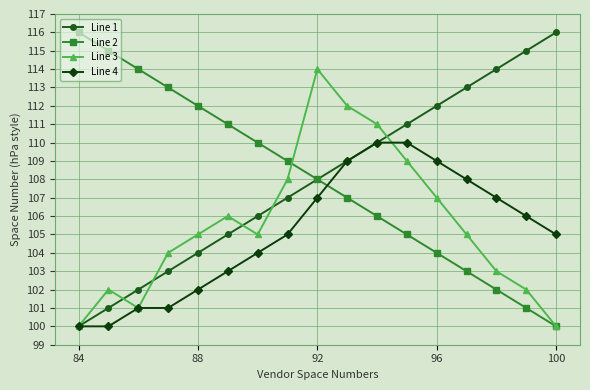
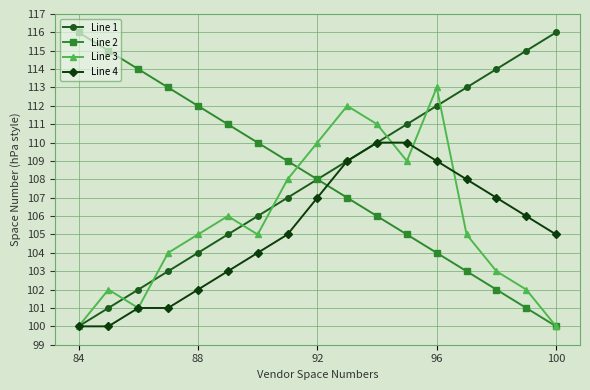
Line 3, 92: 114 -> 110
Line 3, 96: 107 -> 113
